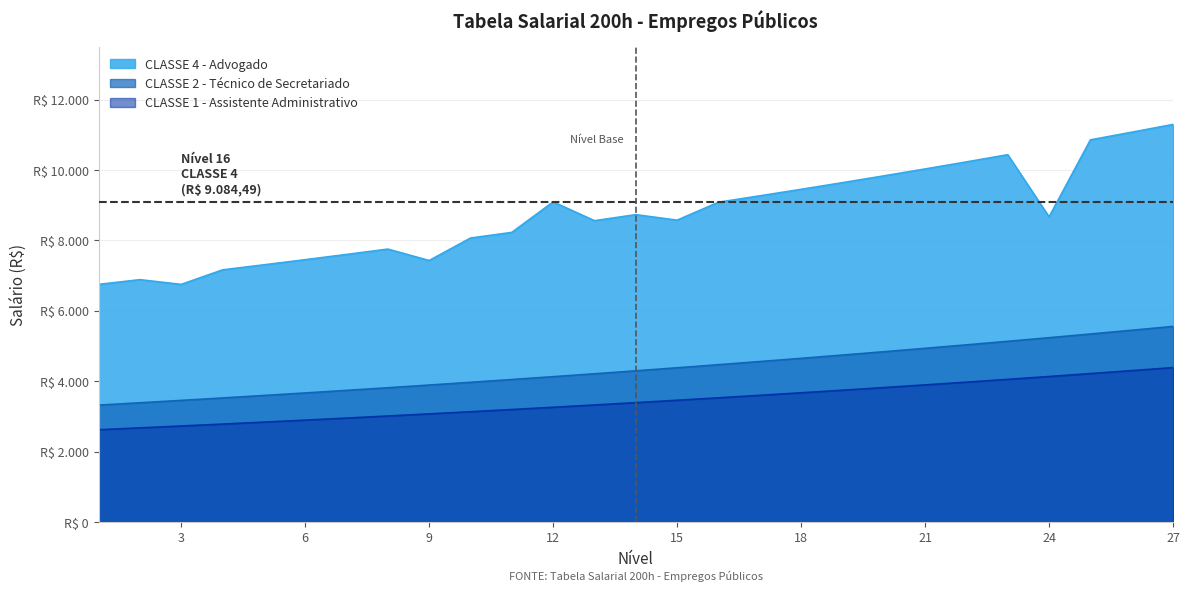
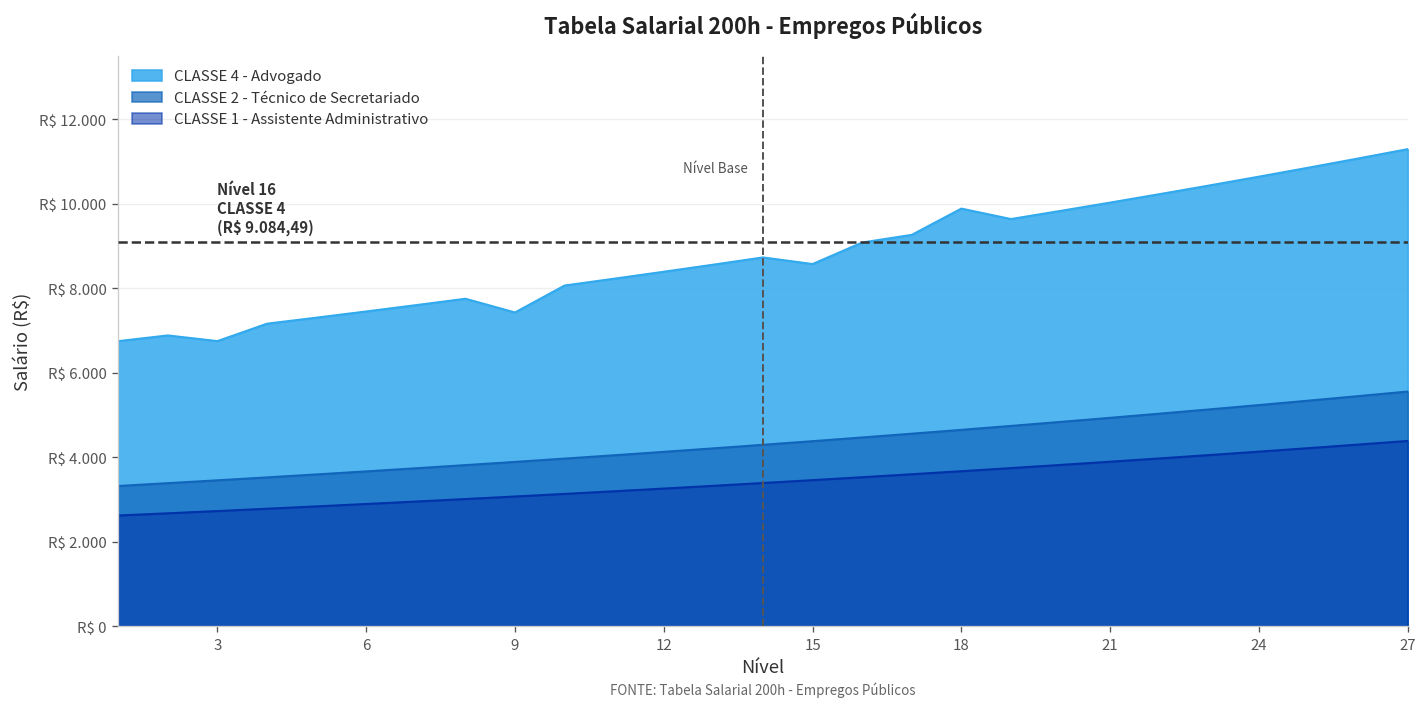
CLASSE 4 - Advogado, 12: R$ 9.1 -> R$ 8.4
CLASSE 4 - Advogado, 18: R$ 9.5 -> R$ 9.9
CLASSE 4 - Advogado, 24: R$ 8.7 -> R$ 10.6
